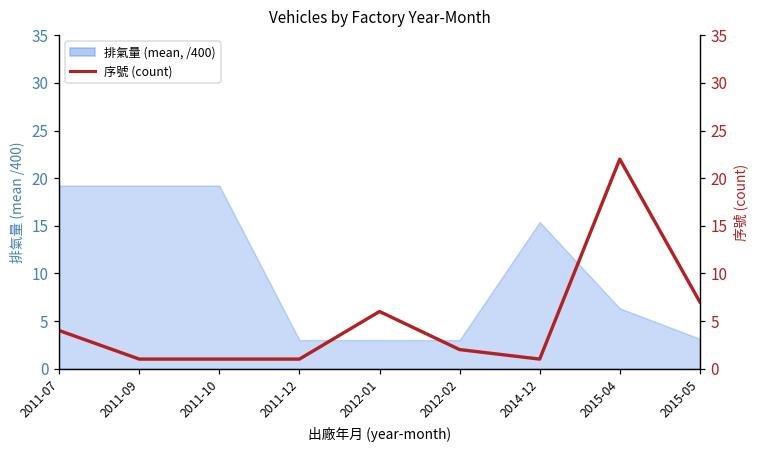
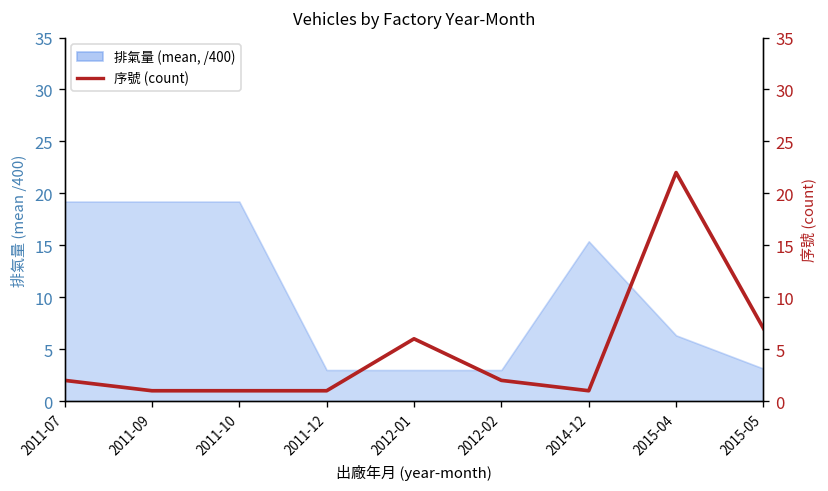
序號 (count), 2011-07: 4 -> 2
